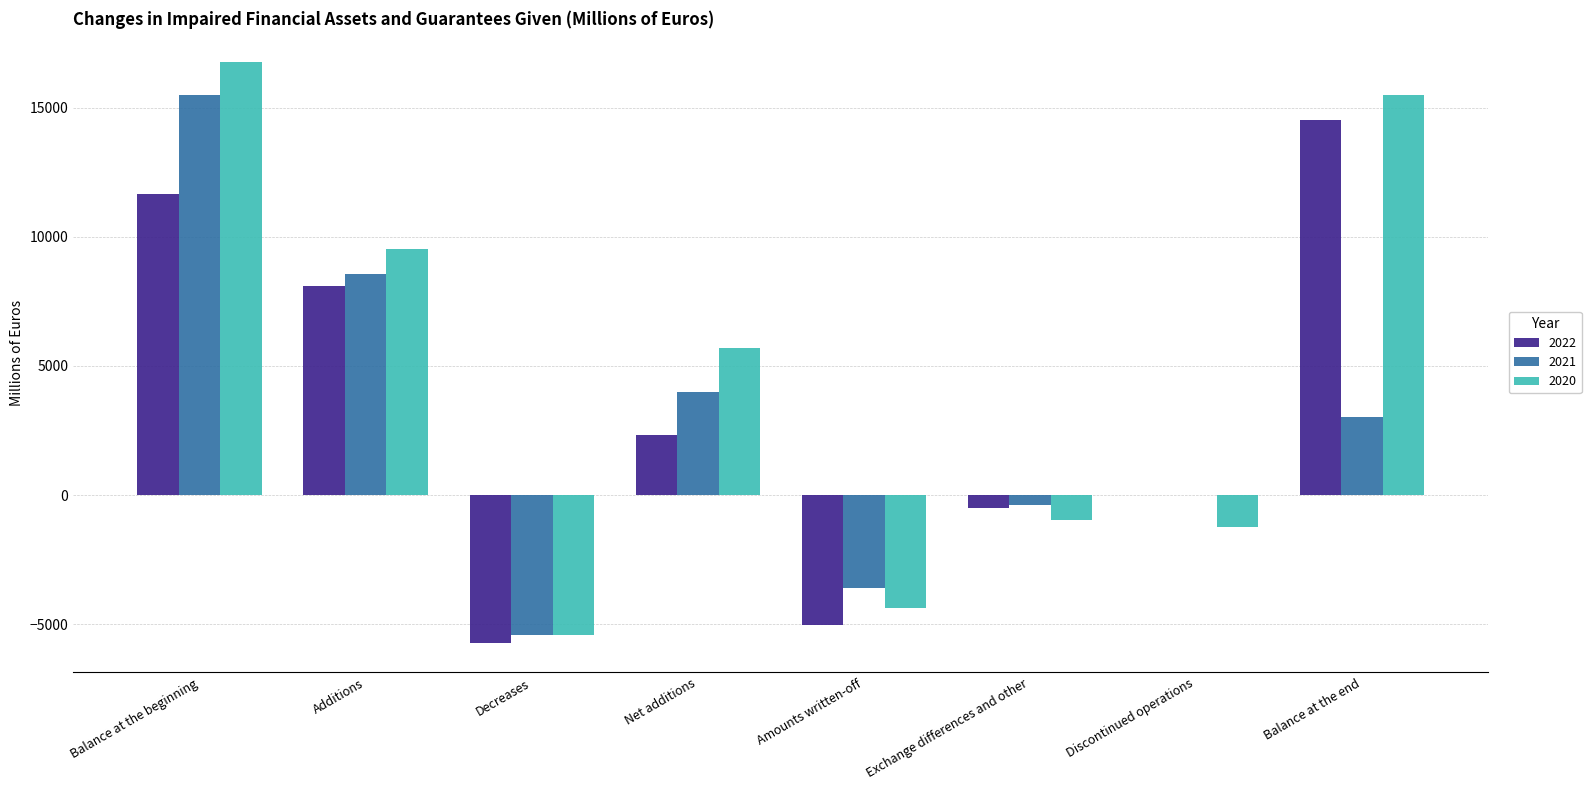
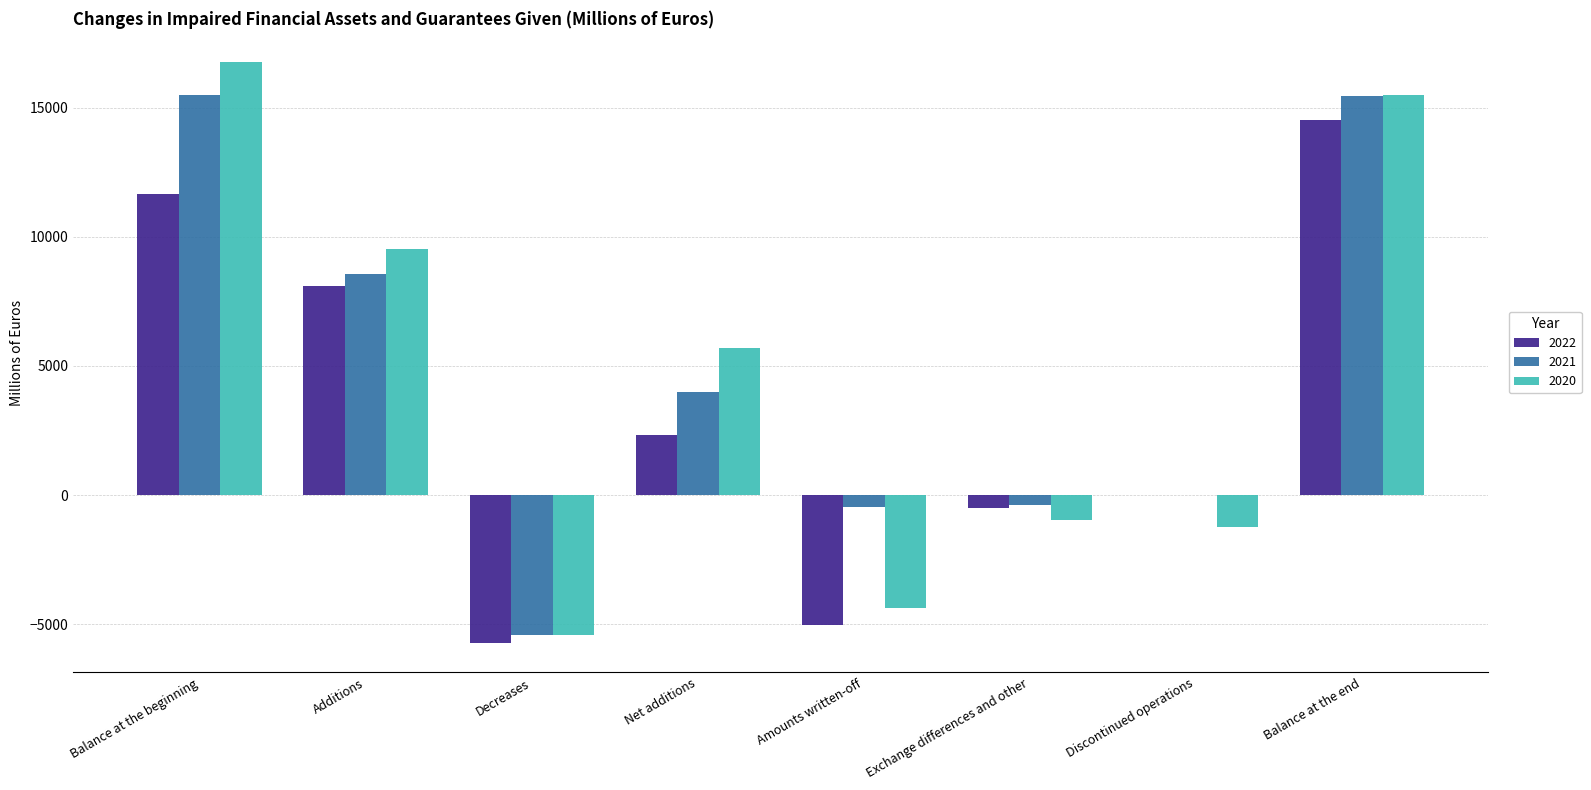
2021, Amounts written-off: -3600 -> -400
2021, Balance at the end: 3000 -> 15500
